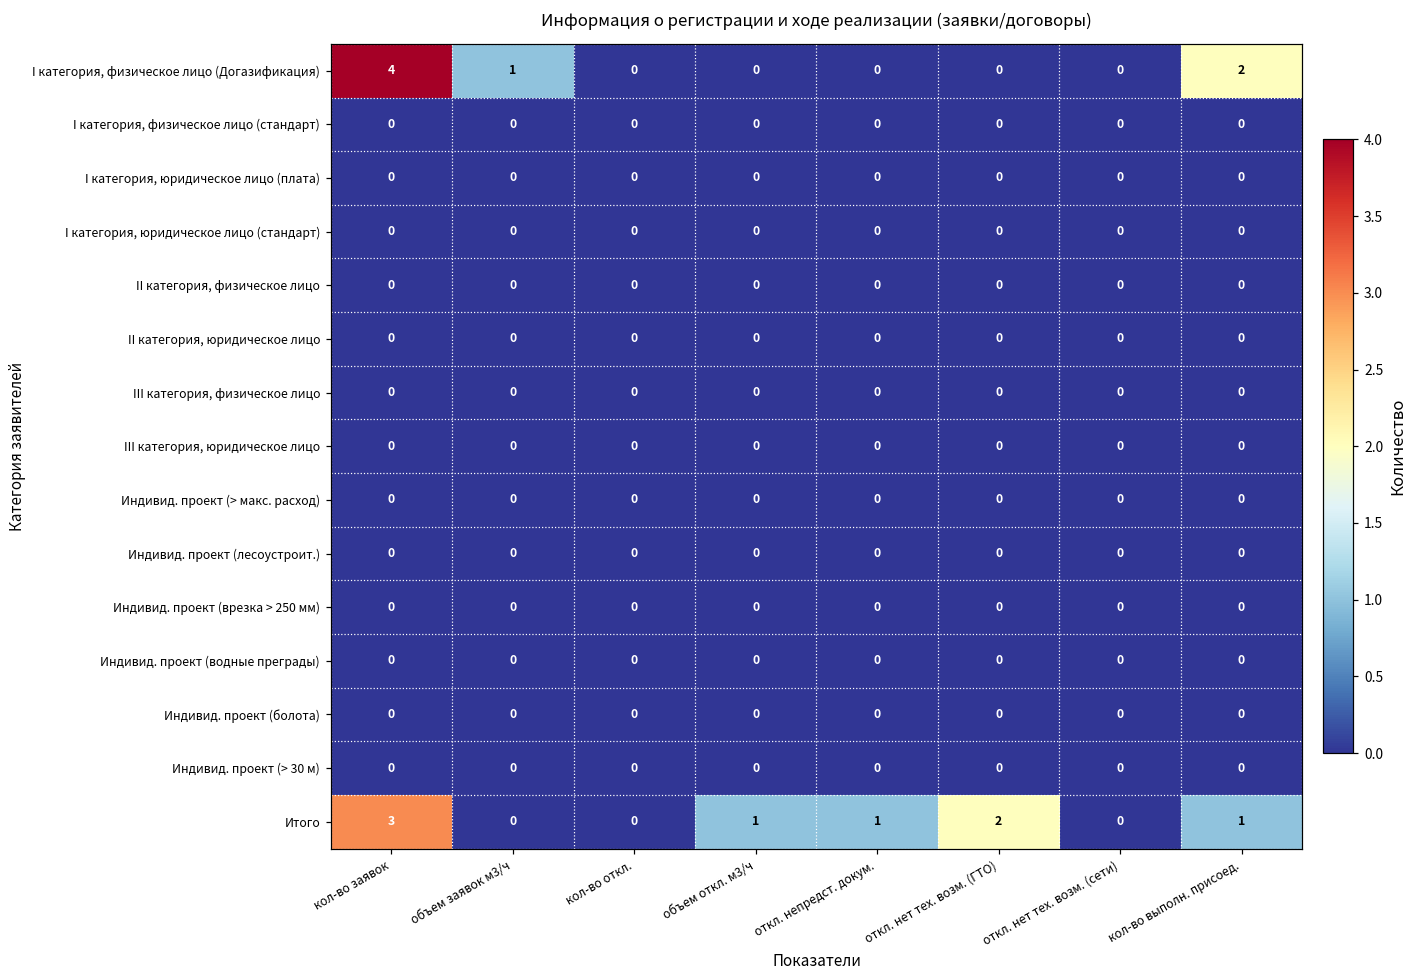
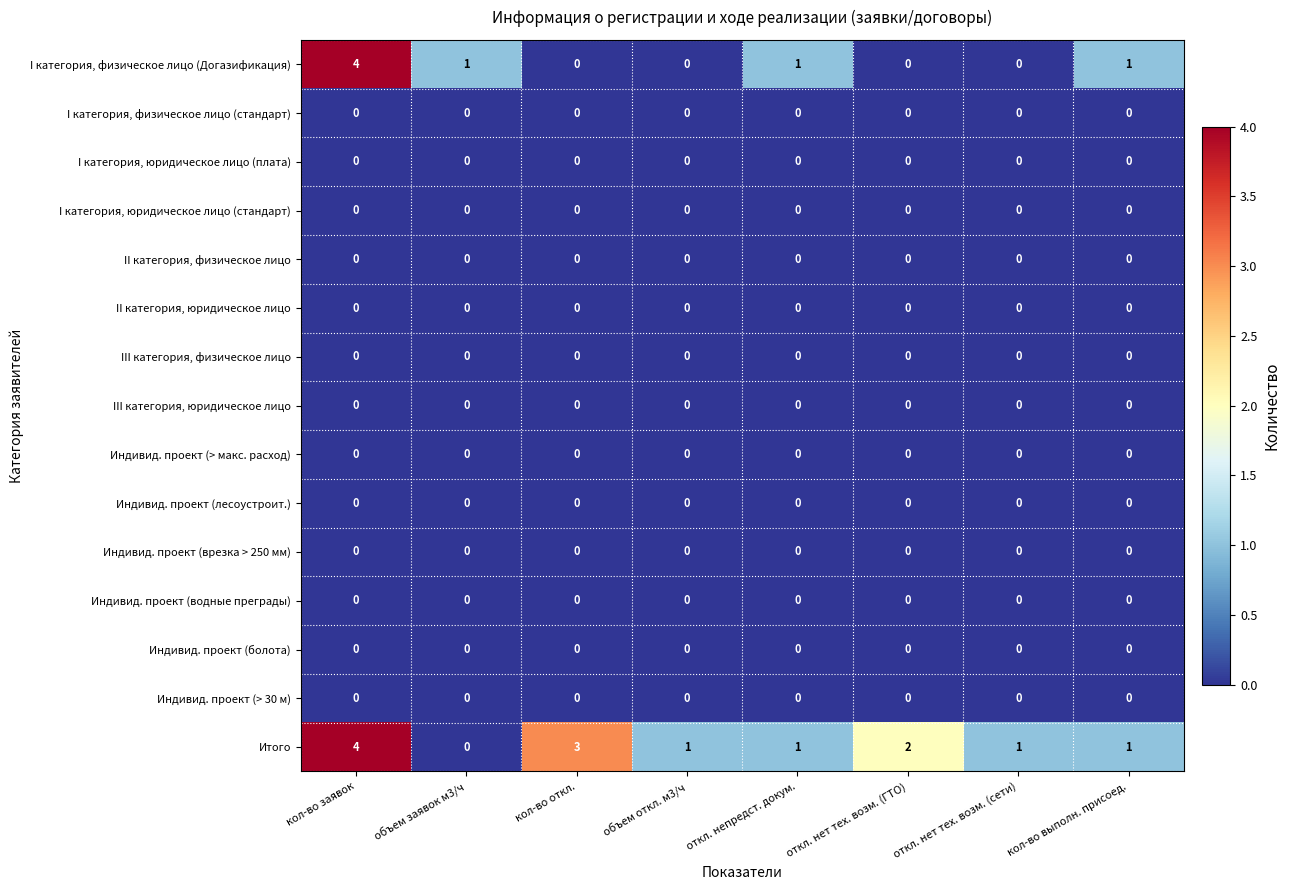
I категория, физическое лицо (Догазификация), откл. непредст. докум.: 0 -> 1
I категория, физическое лицо (Догазификация), кол-во выполн. присоед.: 2 -> 1
Итого, кол-во заявок: 3 -> 4
Итого, кол-во откл.: 0 -> 3
Итого, откл. нет тех. возм. (сети): 0 -> 1
